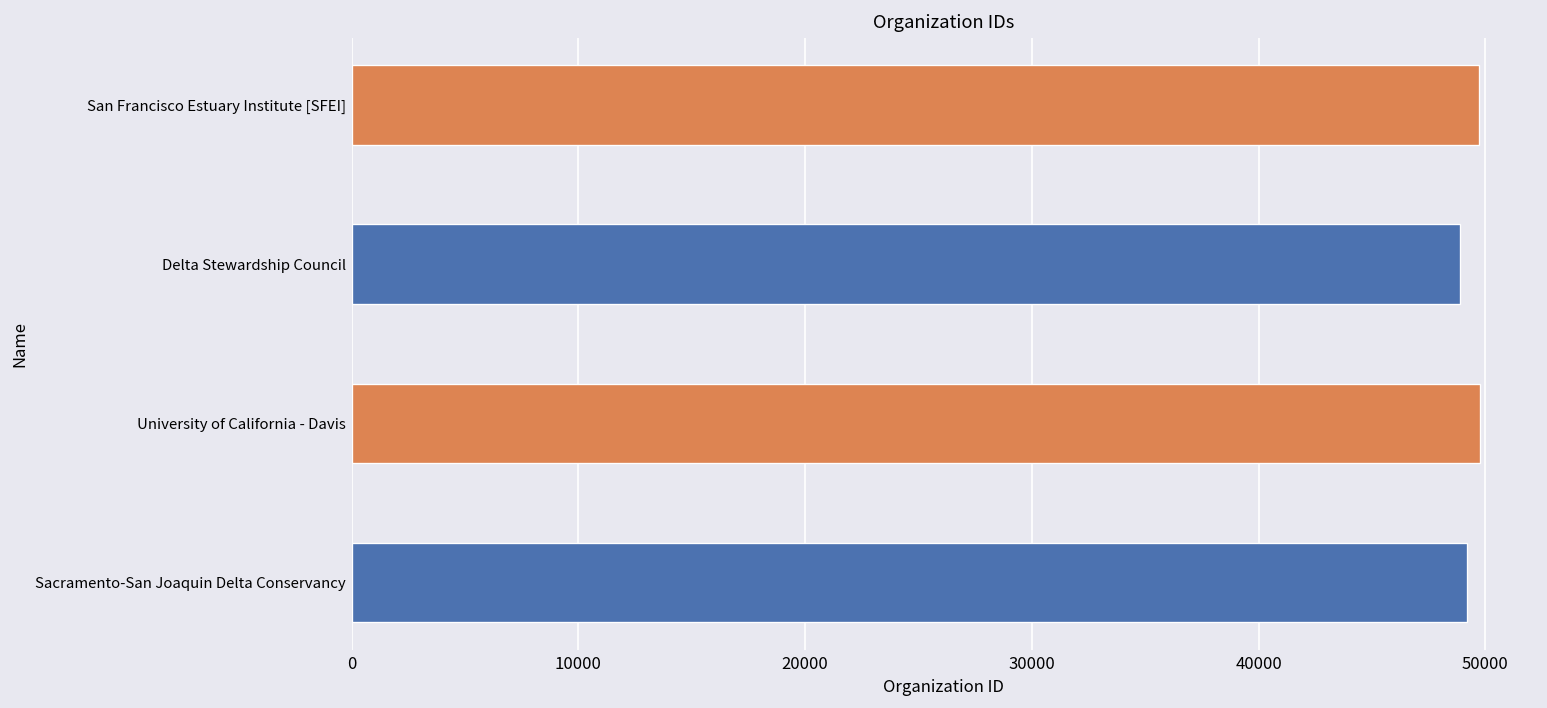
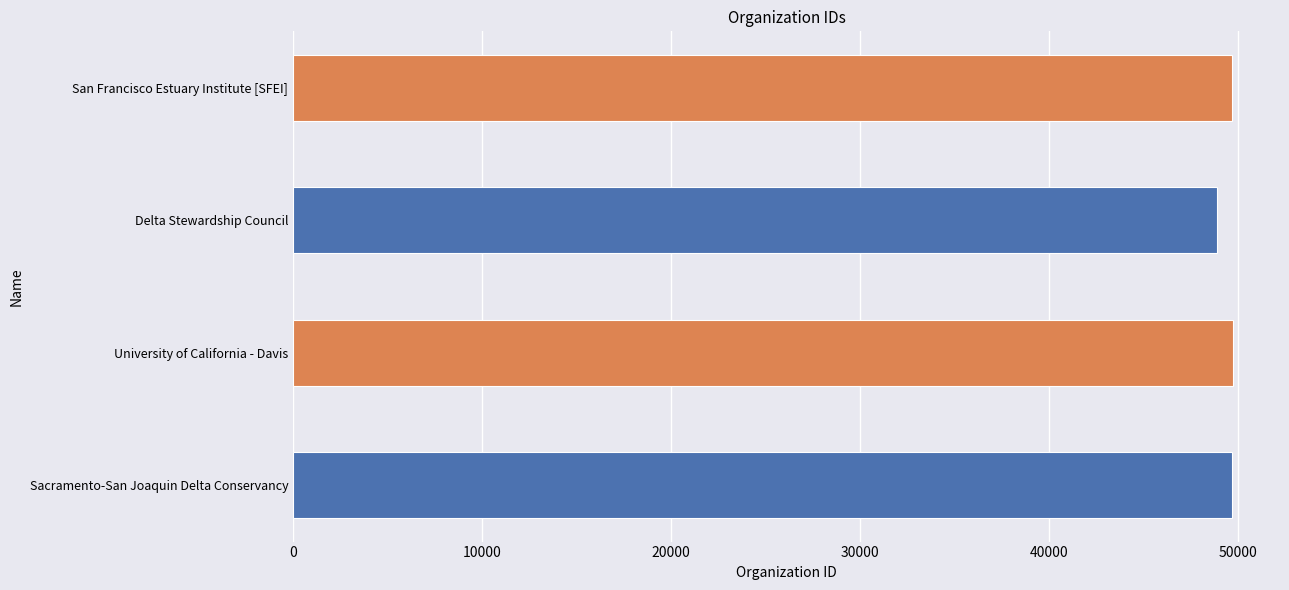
Sacramento-San Joaquin Delta Conservancy: 49200 -> 49700
